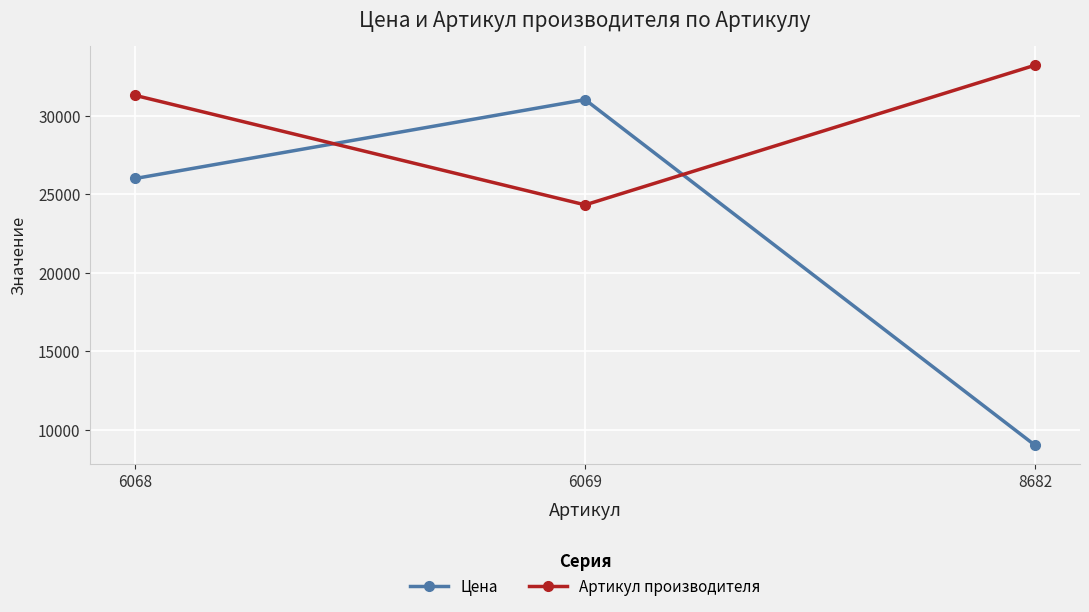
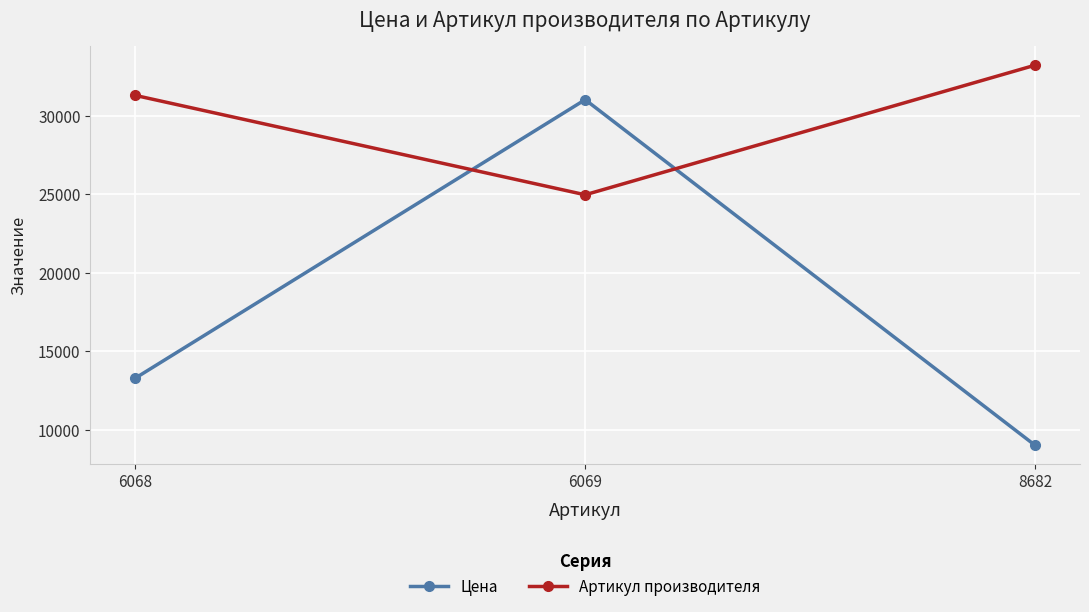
Цена, 6068: 26000 -> 13300
Артикул производителя, 6069: 24300 -> 25000
